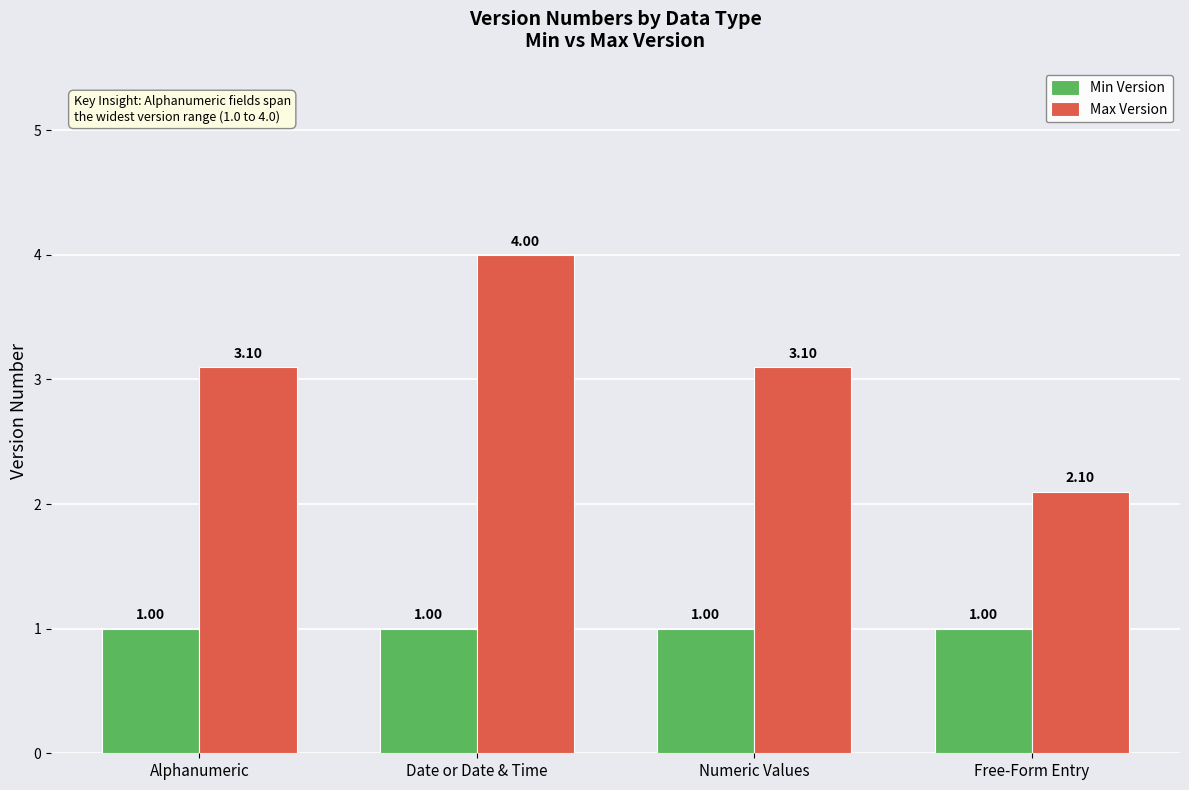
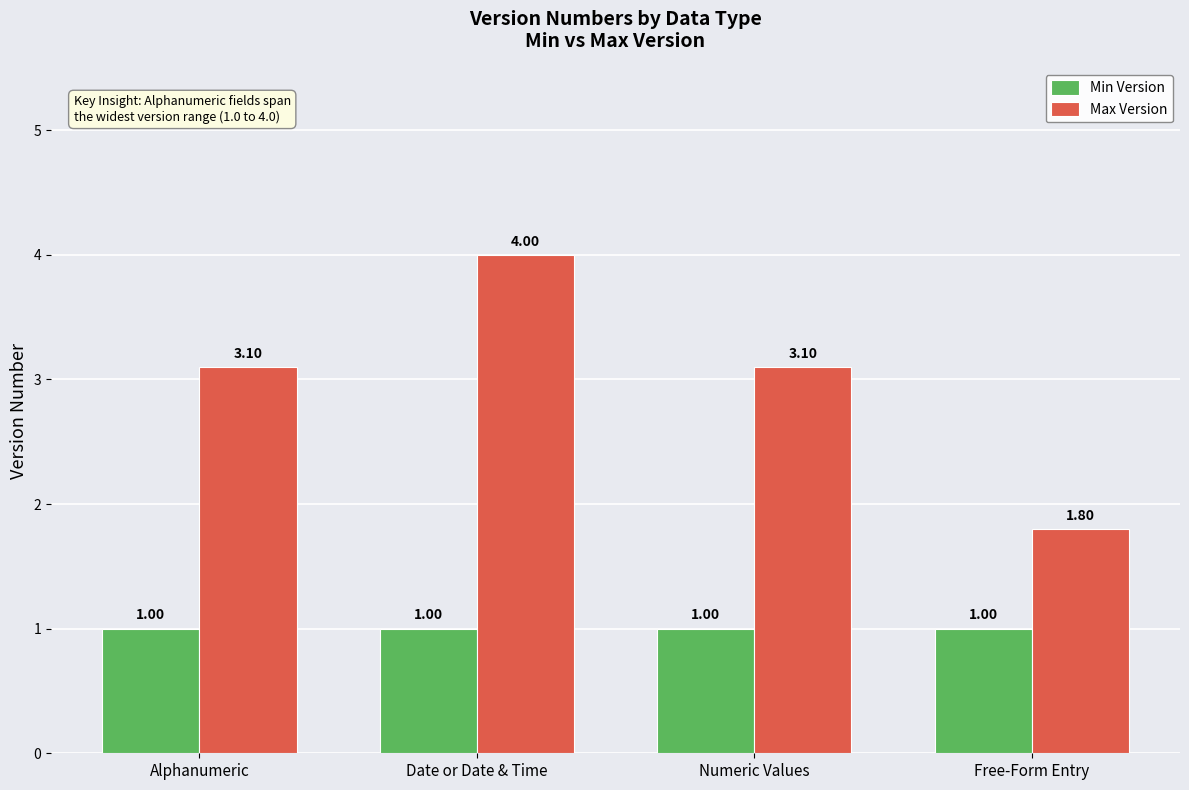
Max Version, Free-Form Entry: 2.10 -> 1.80
